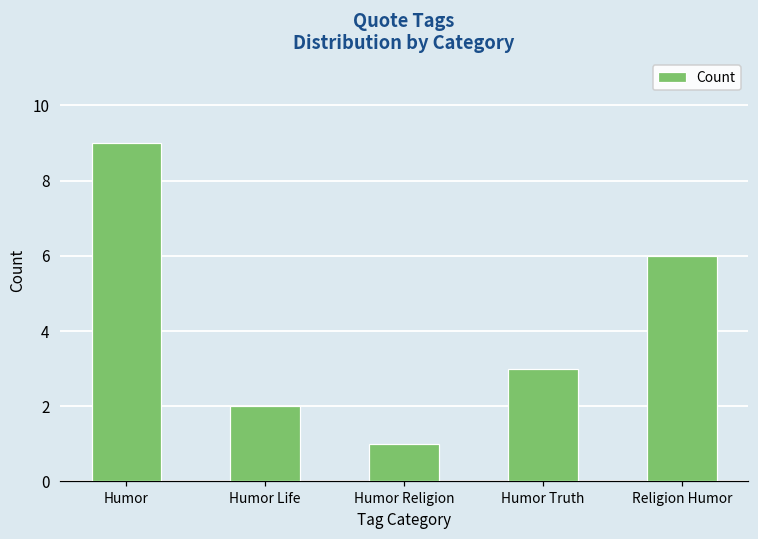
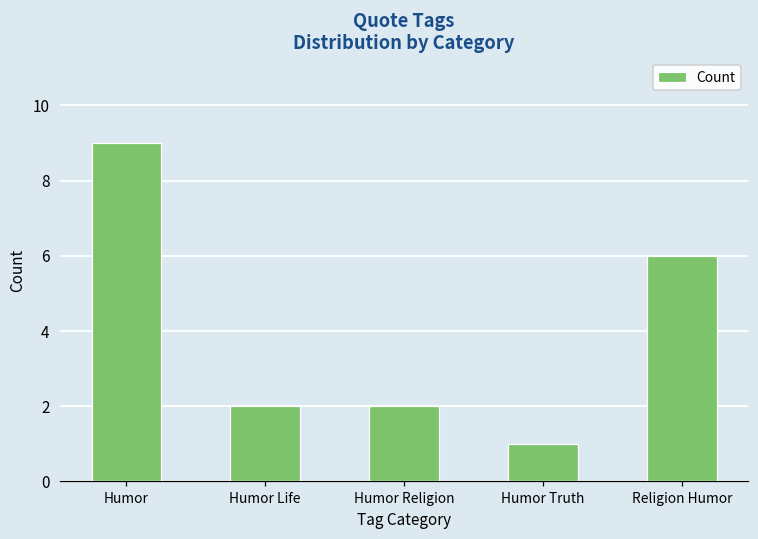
Humor Religion: 1 -> 2
Humor Truth: 3 -> 1
